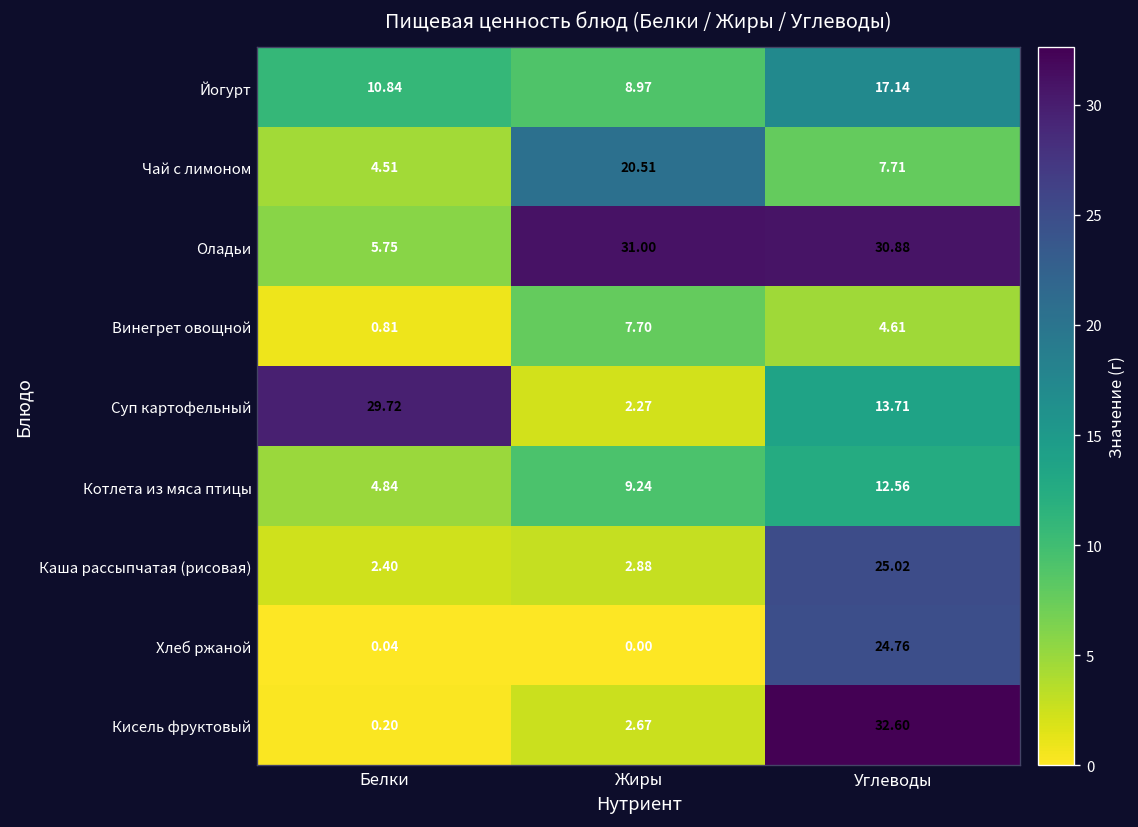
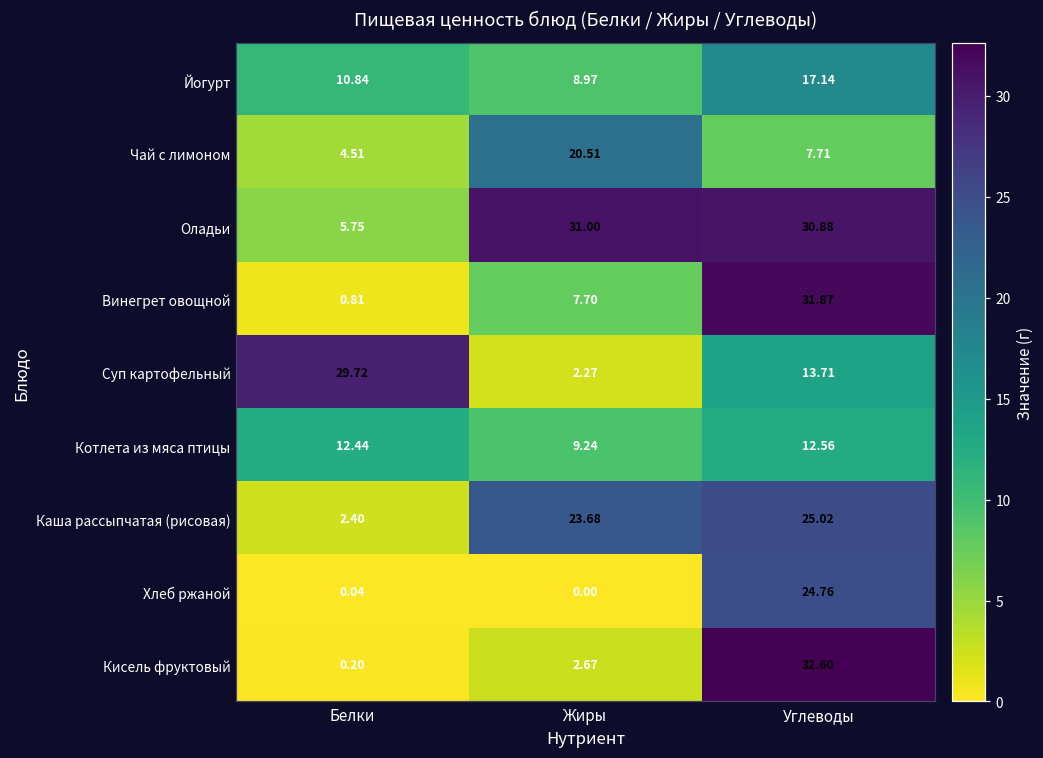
Винегрет овощной, Углеводы: 4.61 -> 31.87
Котлета из мяса птицы, Белки: 4.84 -> 12.44
Каша рассыпчатая (рисовая), Жиры: 2.88 -> 23.68
